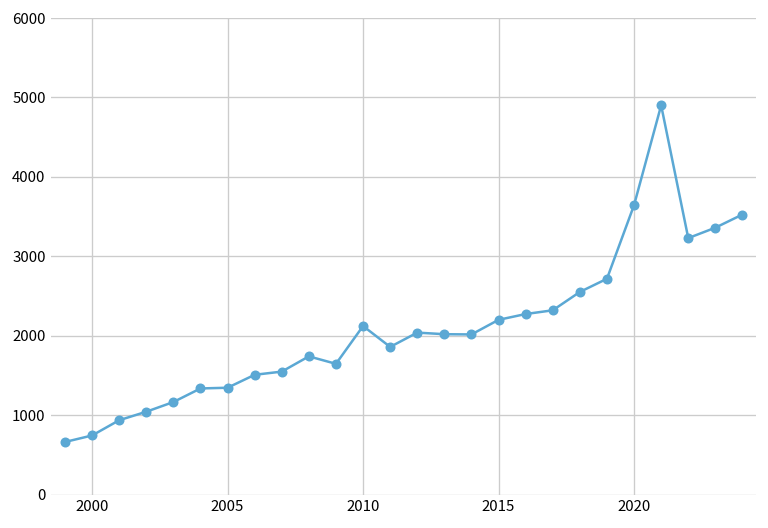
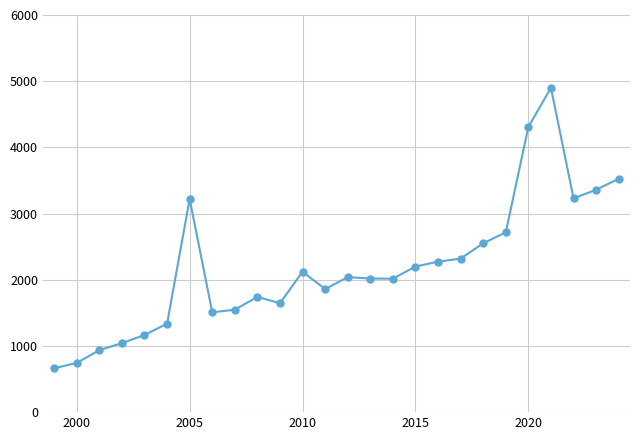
2005: 1300 -> 3200
2020: 3600 -> 4300
